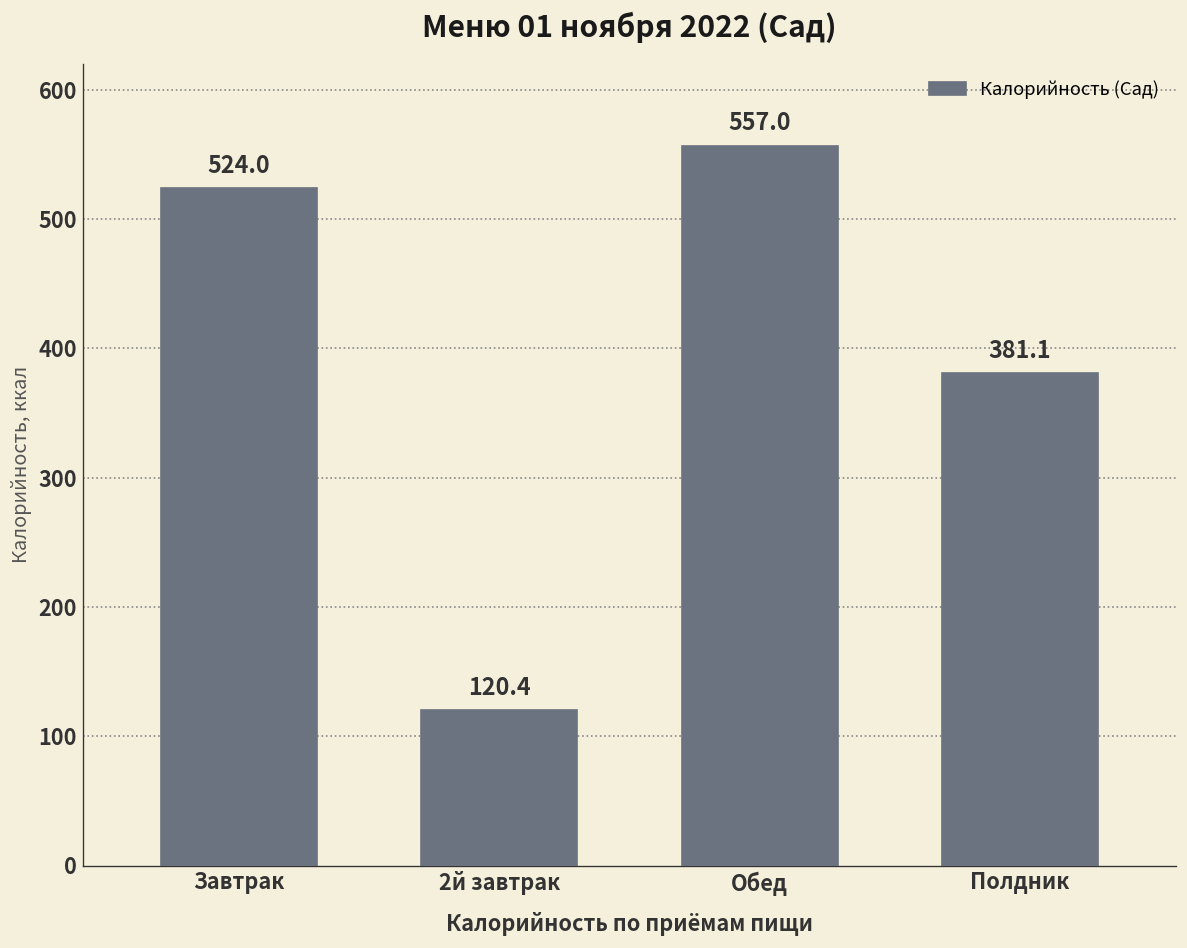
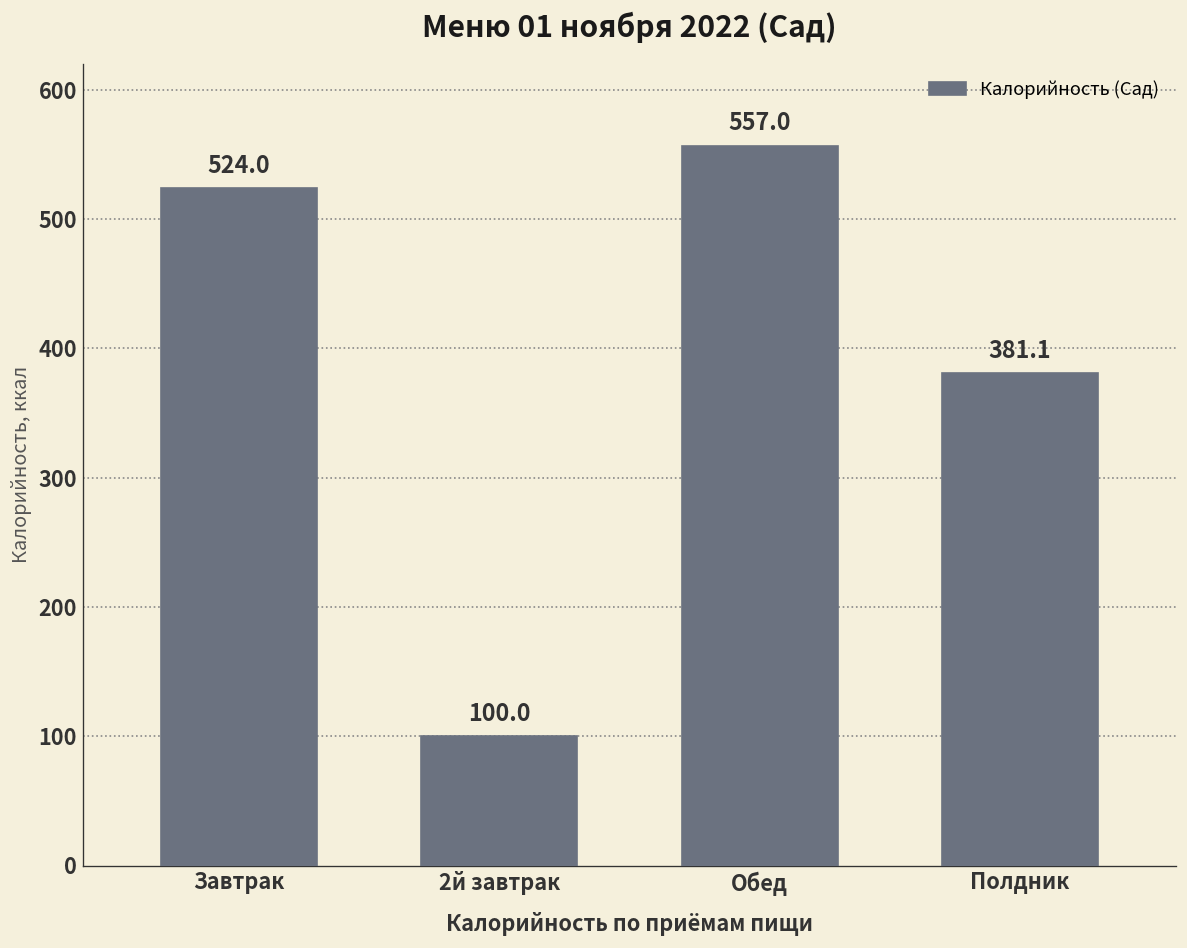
2й завтрак: 120.4 -> 100.0
